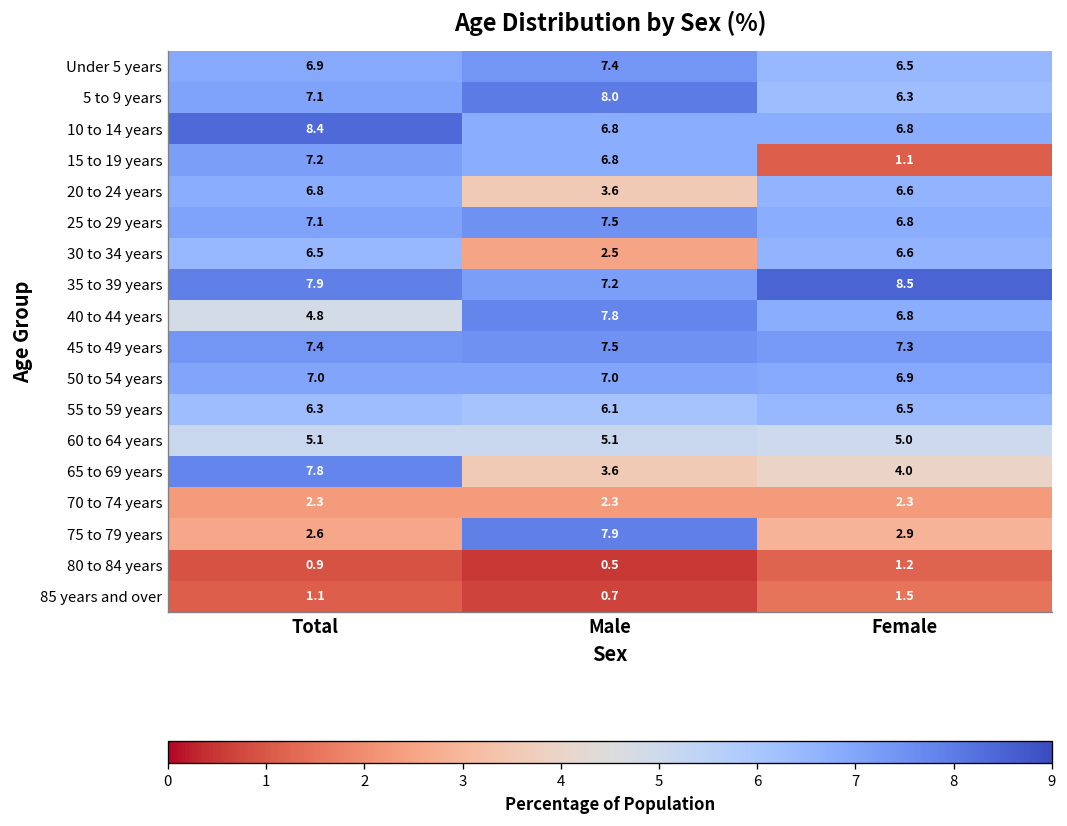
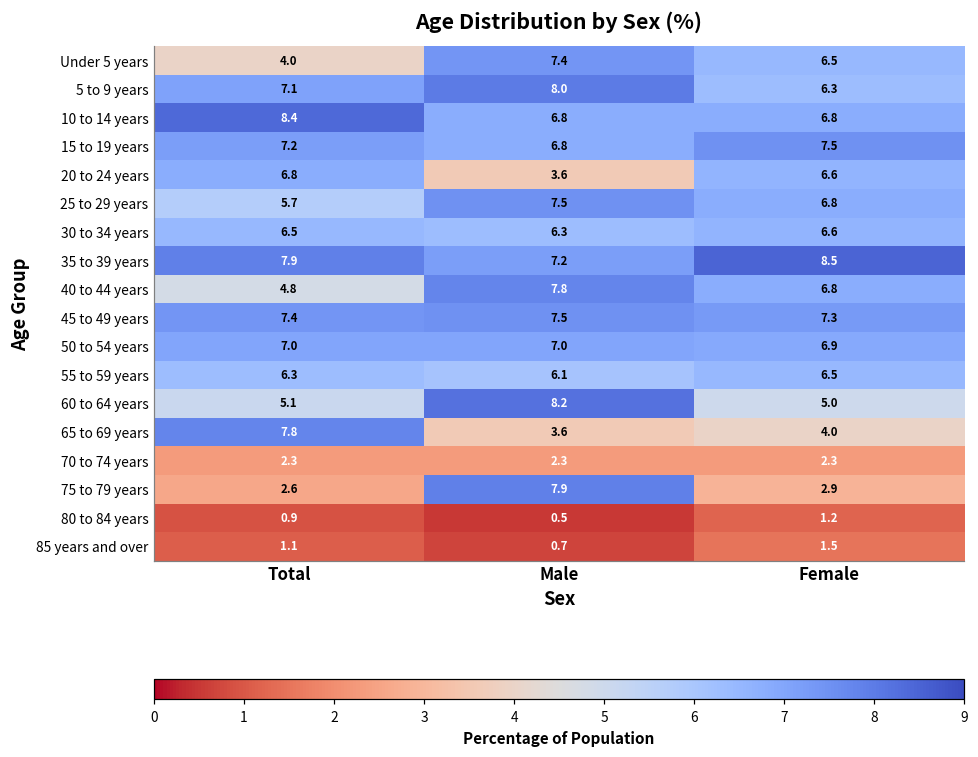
Under 5 years, Total: 6.9 -> 4.0
15 to 19 years, Female: 1.1 -> 7.5
25 to 29 years, Total: 7.1 -> 5.7
30 to 34 years, Male: 2.5 -> 6.3
60 to 64 years, Male: 5.1 -> 8.2
